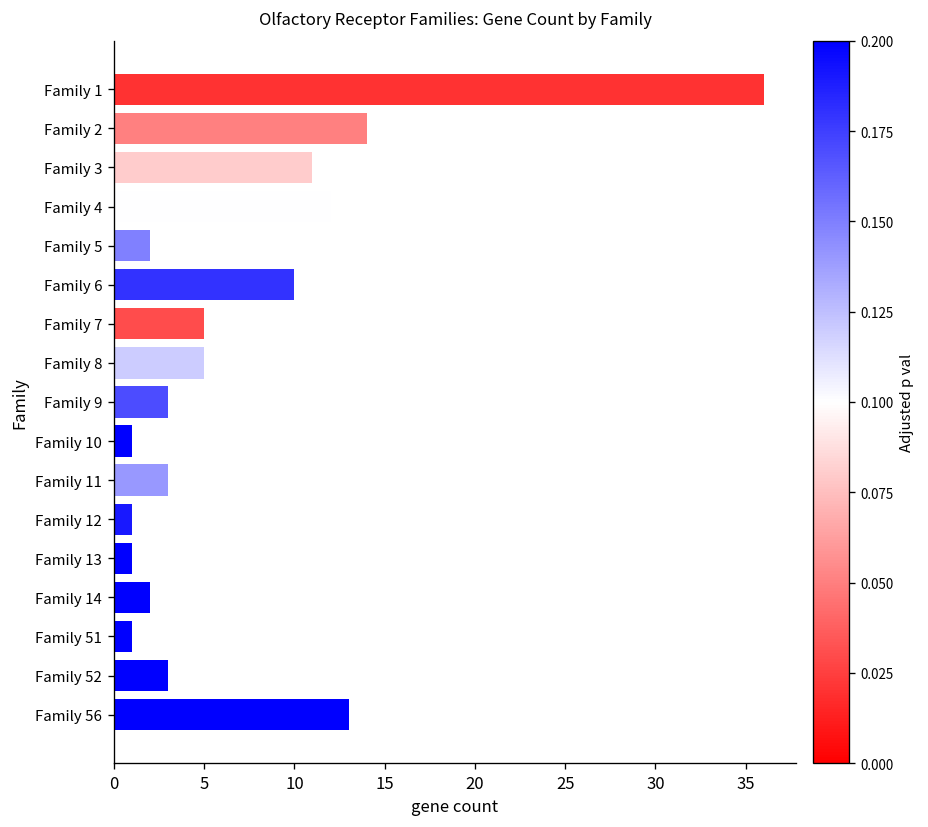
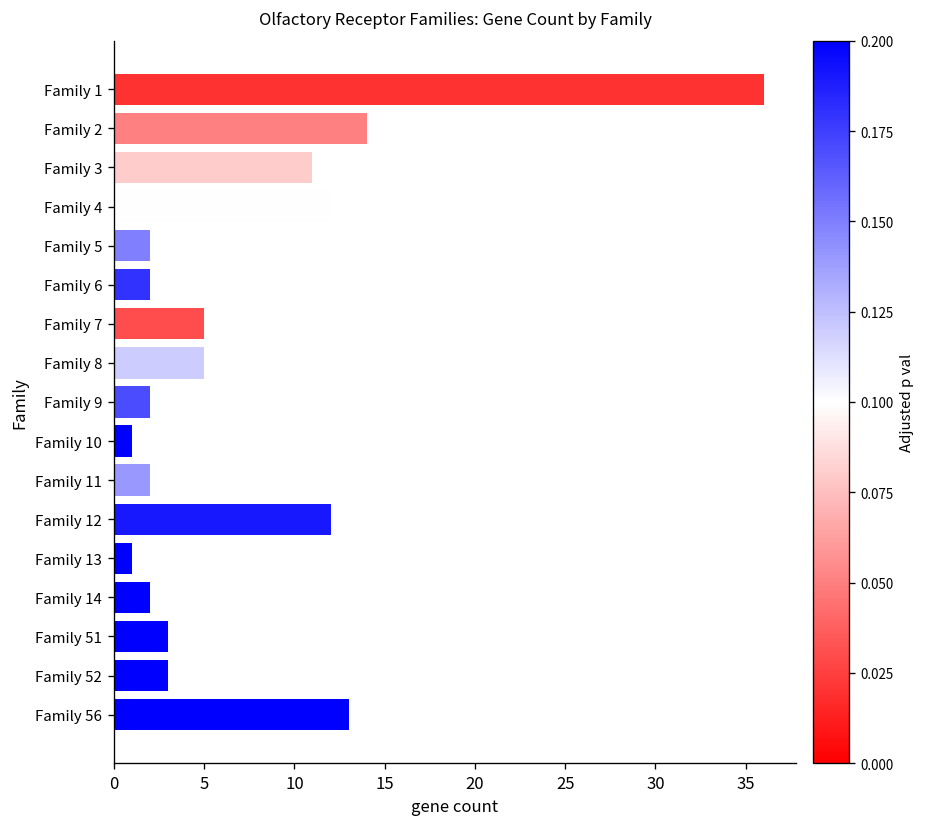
Family 6: 10 -> 2
Family 9: 3 -> 2
Family 11: 3 -> 2
Family 12: 1 -> 12
Family 51: 1 -> 3
